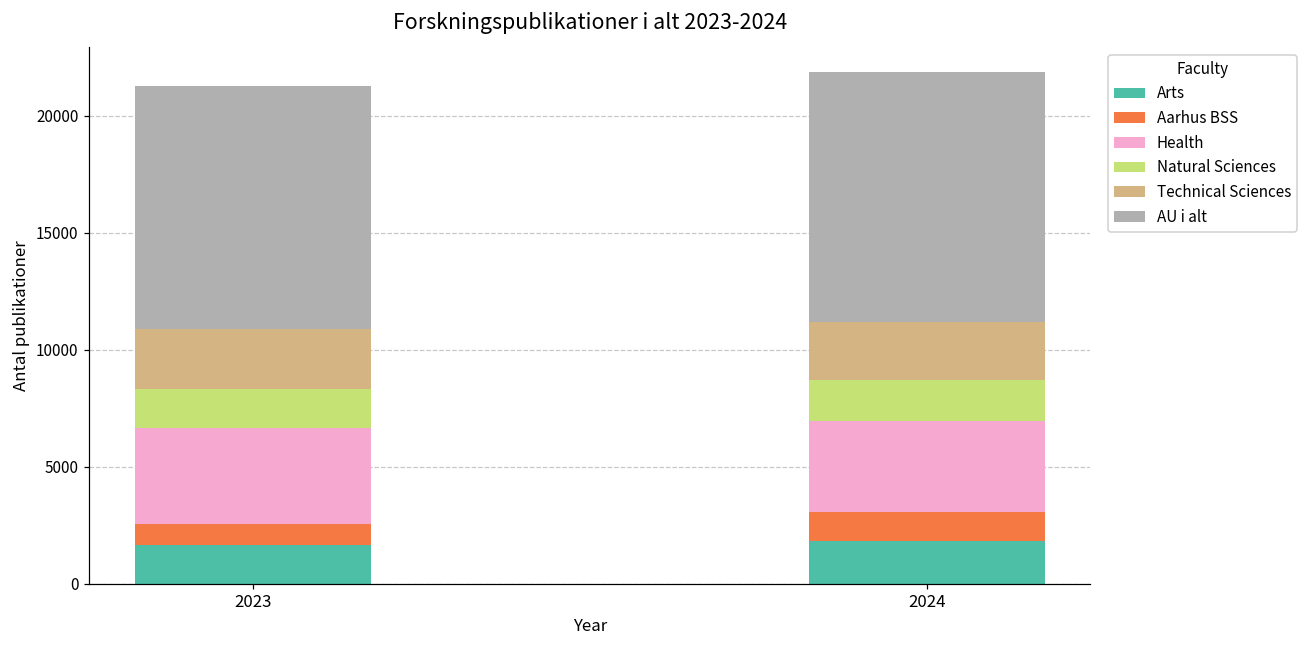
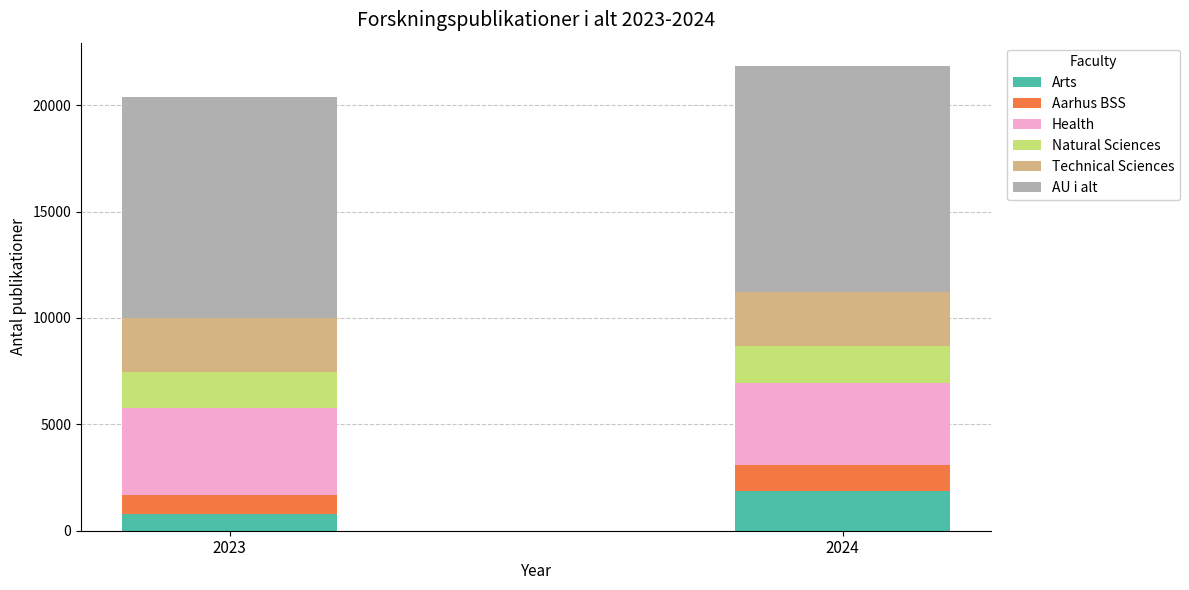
Arts, 2023: 1700 -> 800
